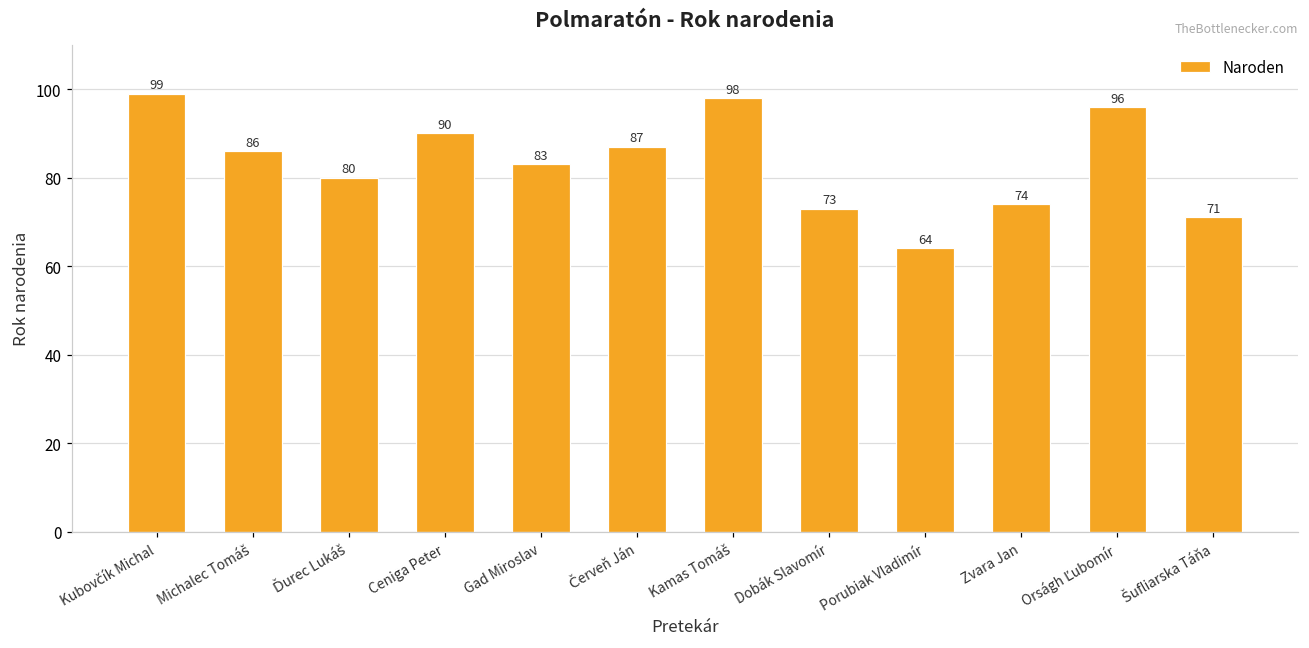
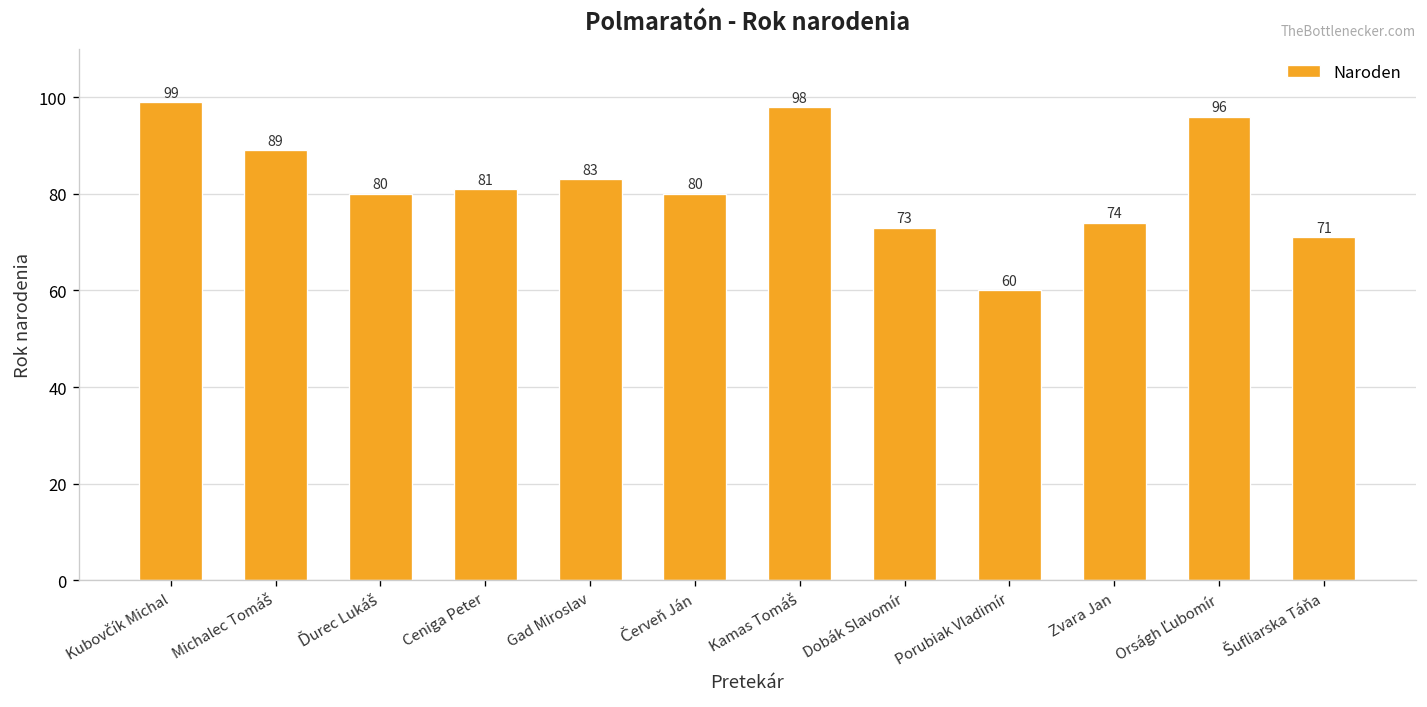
Michalec Tomáš: 86 -> 89
Ceniga Peter: 90 -> 81
Červeň Ján: 87 -> 80
Porubiak Vladimír: 64 -> 60
